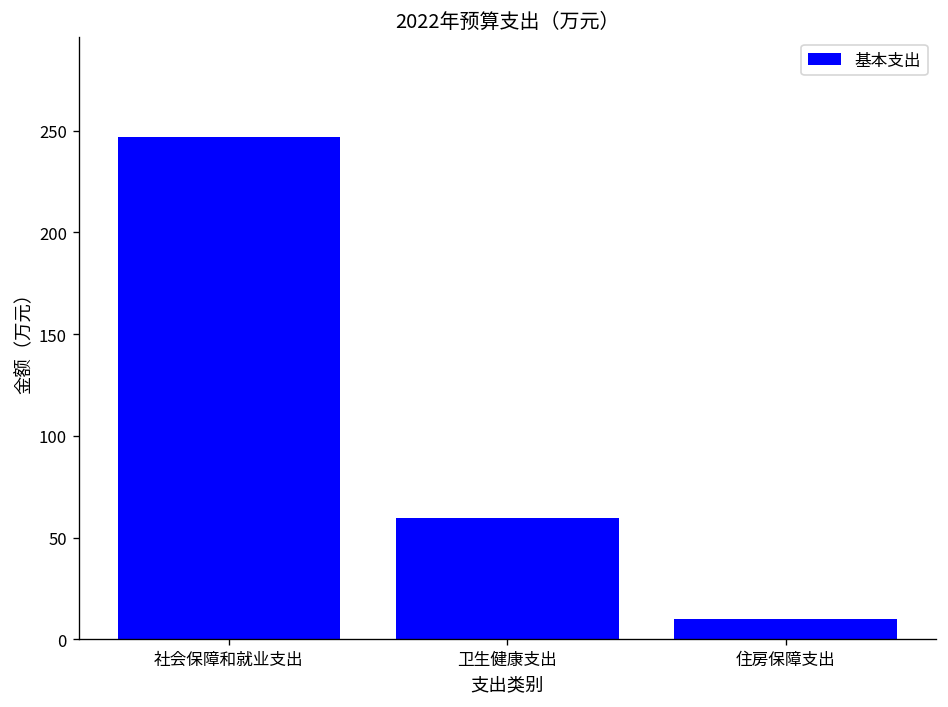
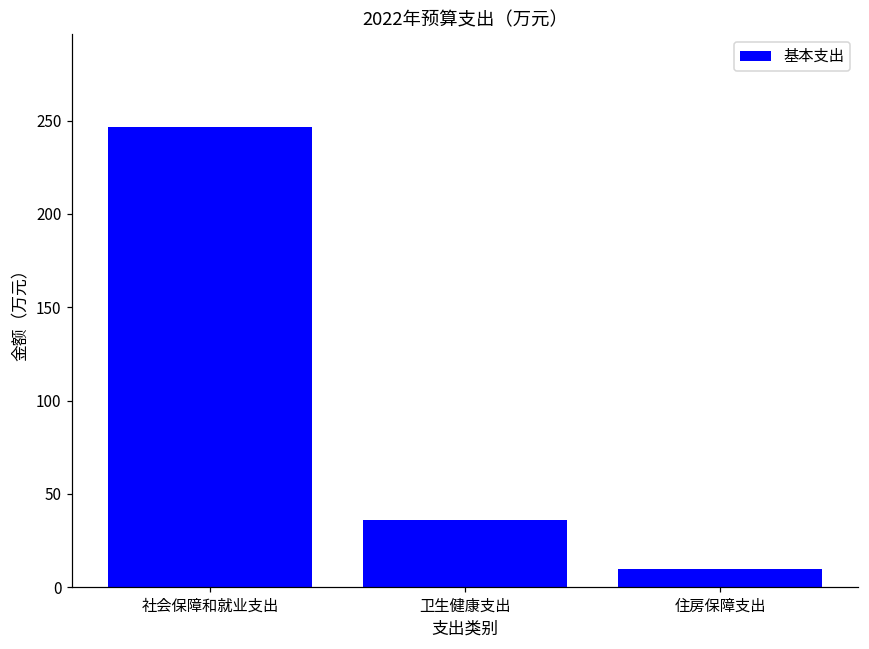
卫生健康支出: 60 -> 36
